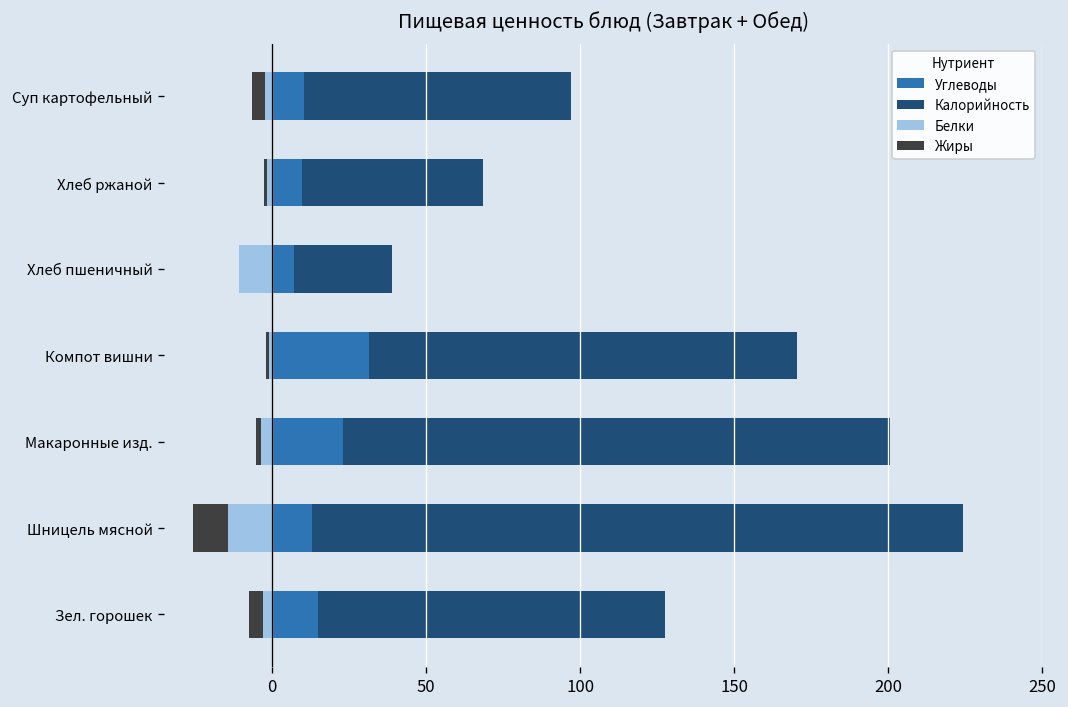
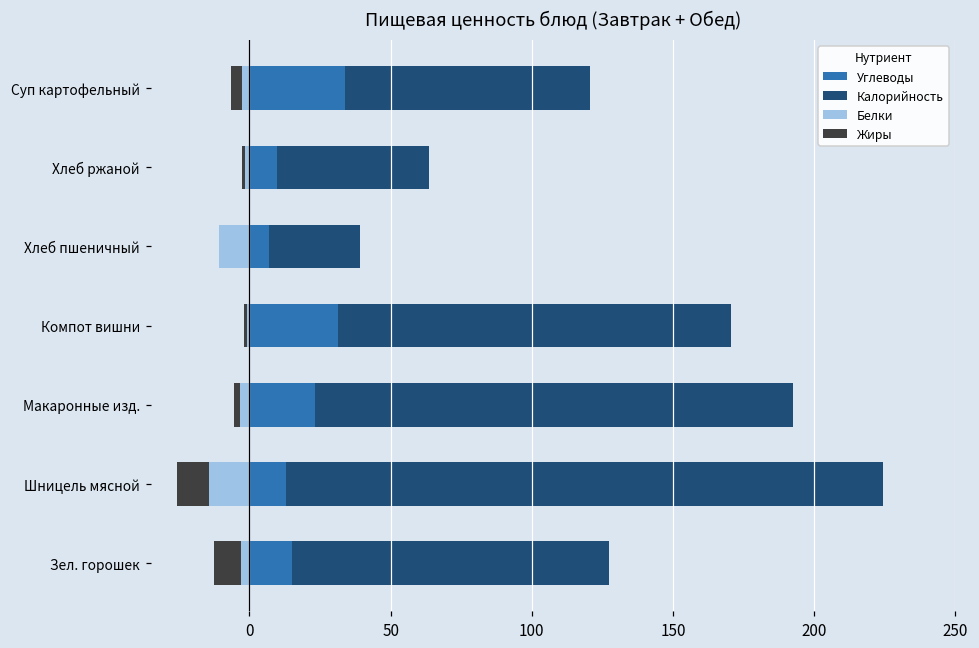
Углеводы, Суп картофельный: 10 -> 34
Калорийность, Хлеб ржаной: 59 -> 54
Калорийность, Макаронные изд.: 178 -> 170
Жиры, Зел. горошек: -5 -> -10
